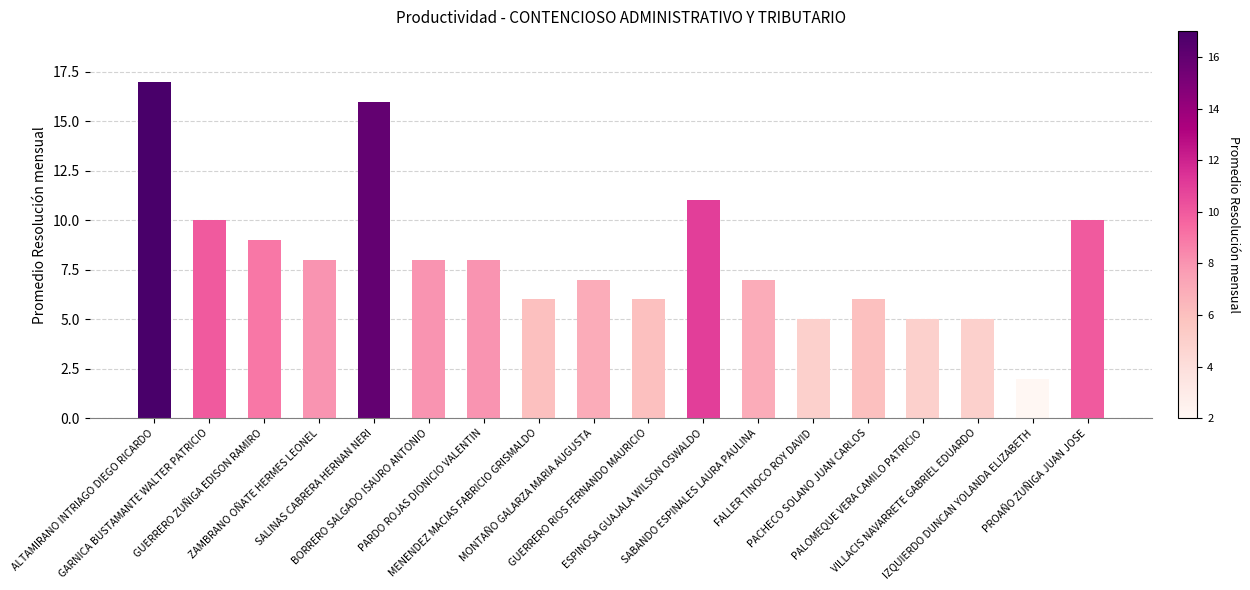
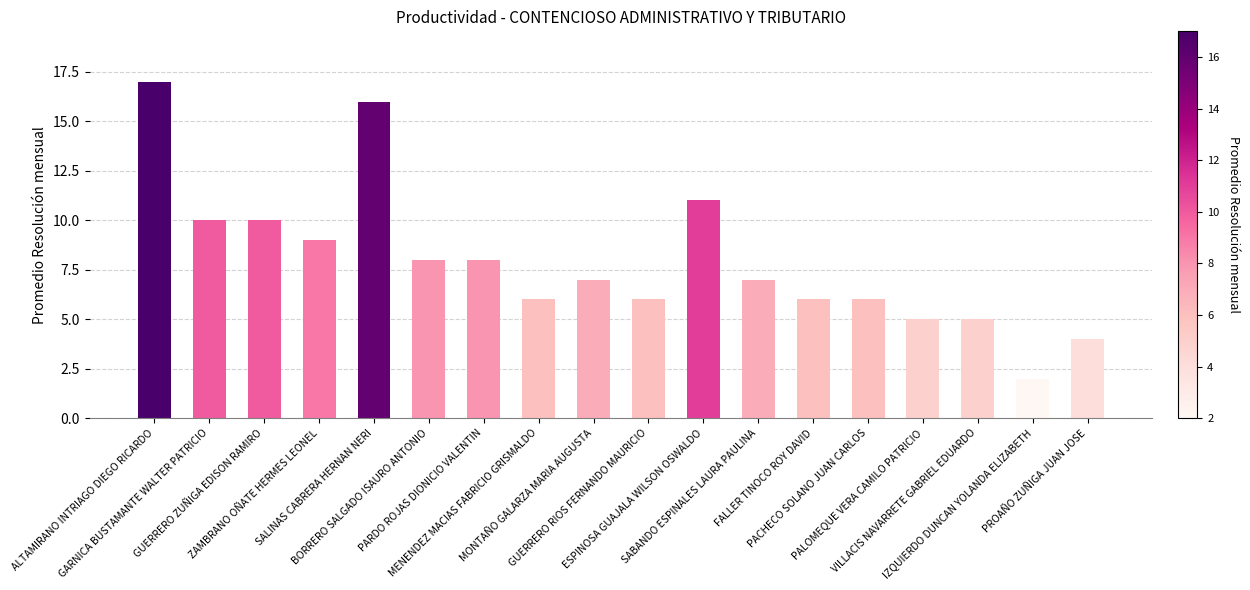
GUERRERO ZUÑIGA EDISON RAMIRO: 9 -> 10
ZAMBRANO OÑATE HERMES LEONEL: 8 -> 9
FALLER TINOCO ROY DAVID: 5 -> 6
PROAÑO ZUÑIGA JUAN JOSE: 10 -> 4
